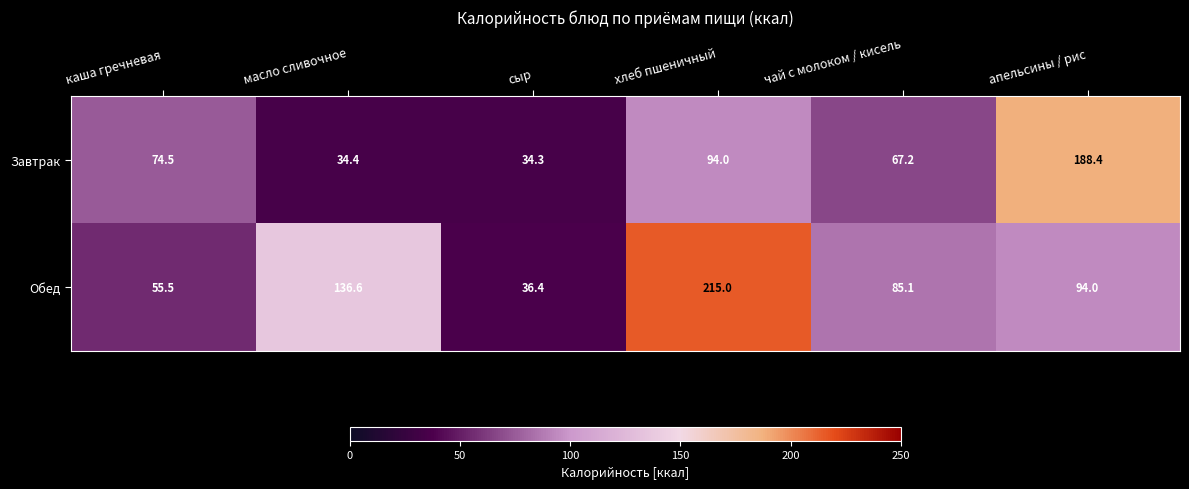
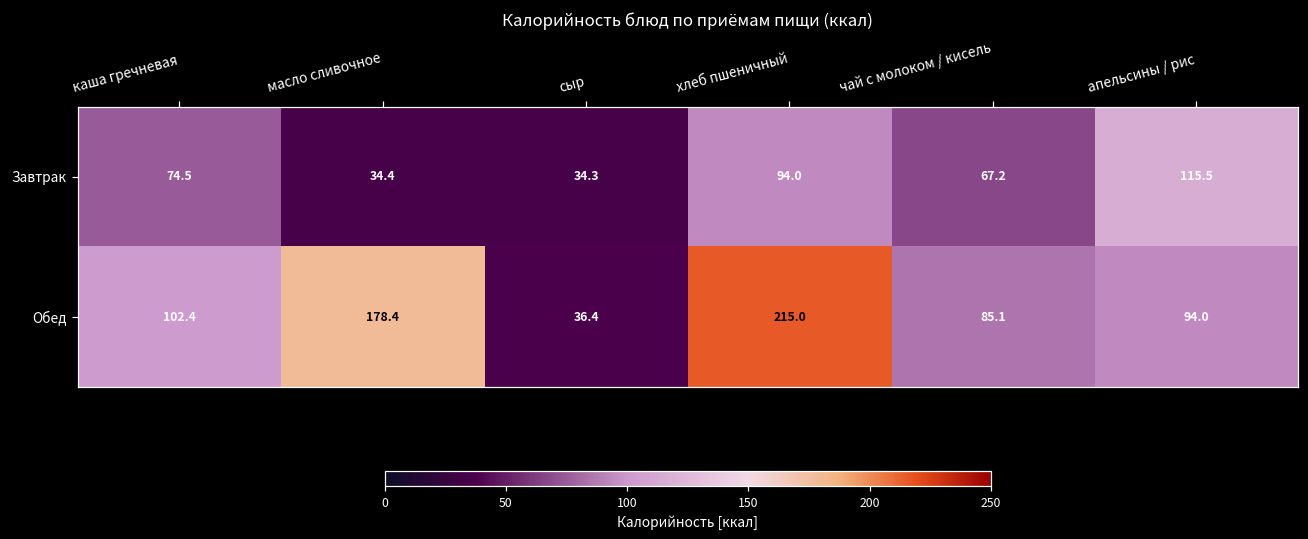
Завтрак, апельсины / рис: 188.4 -> 115.5
Обед, каша гречневая: 55.5 -> 102.4
Обед, масло сливочное: 136.6 -> 178.4
